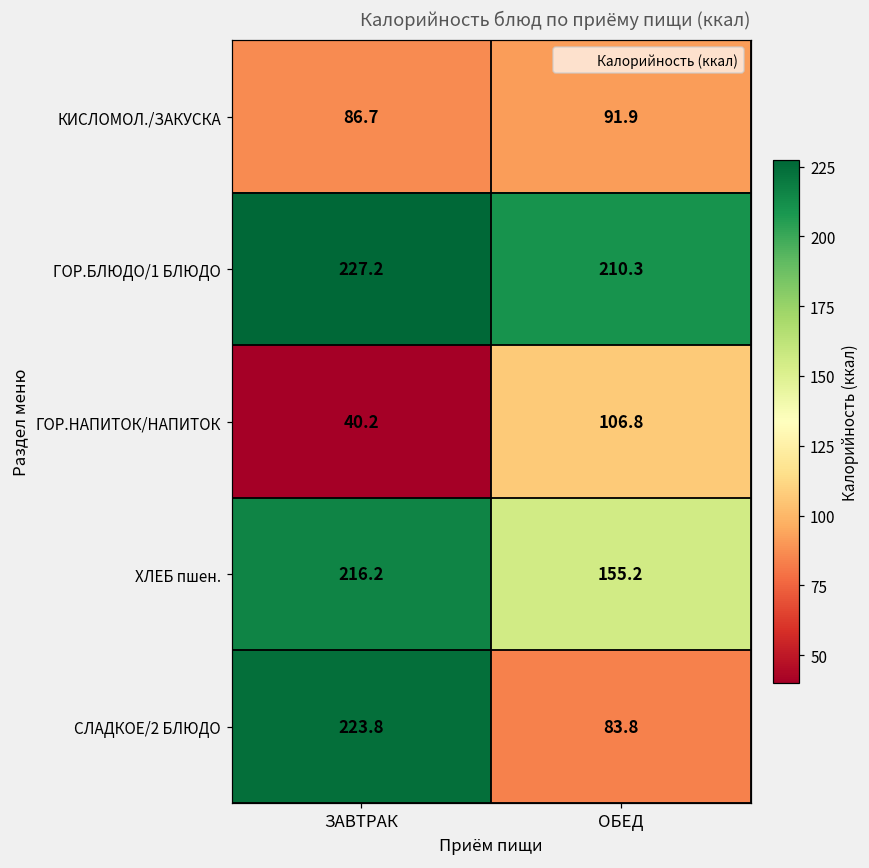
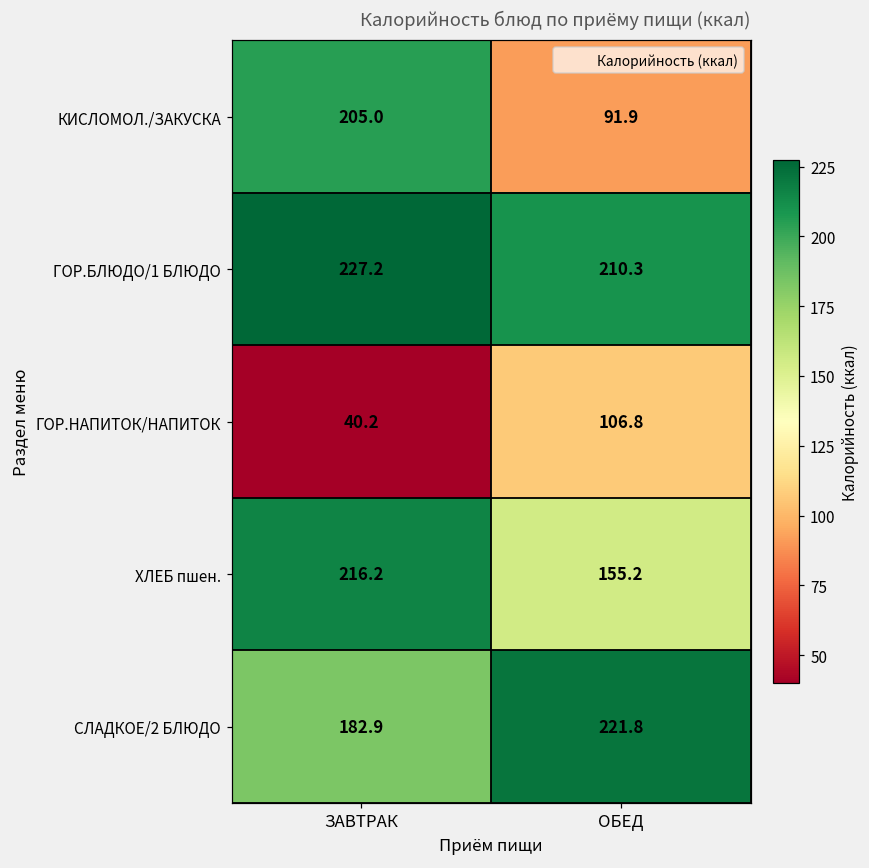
КИСЛОМОЛ./ЗАКУСКА, ЗАВТРАК: 86.7 -> 205.0
СЛАДКОЕ/2 БЛЮДО, ЗАВТРАК: 223.8 -> 182.9
СЛАДКОЕ/2 БЛЮДО, ОБЕД: 83.8 -> 221.8
